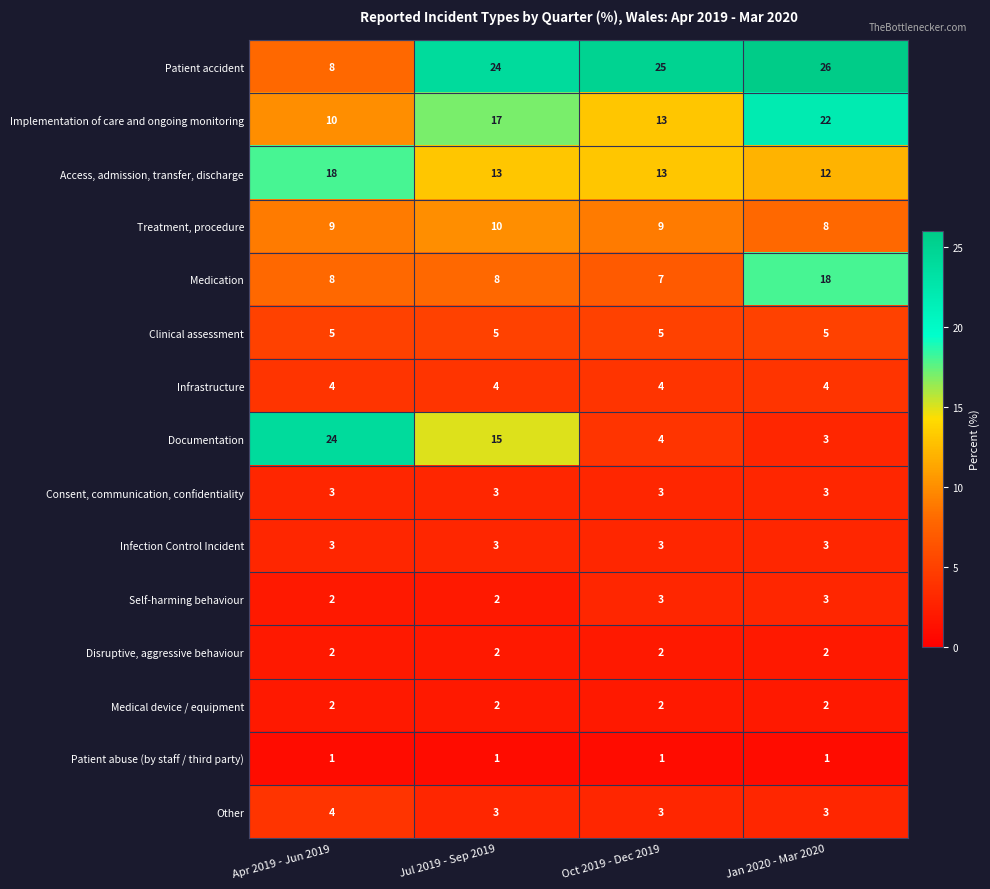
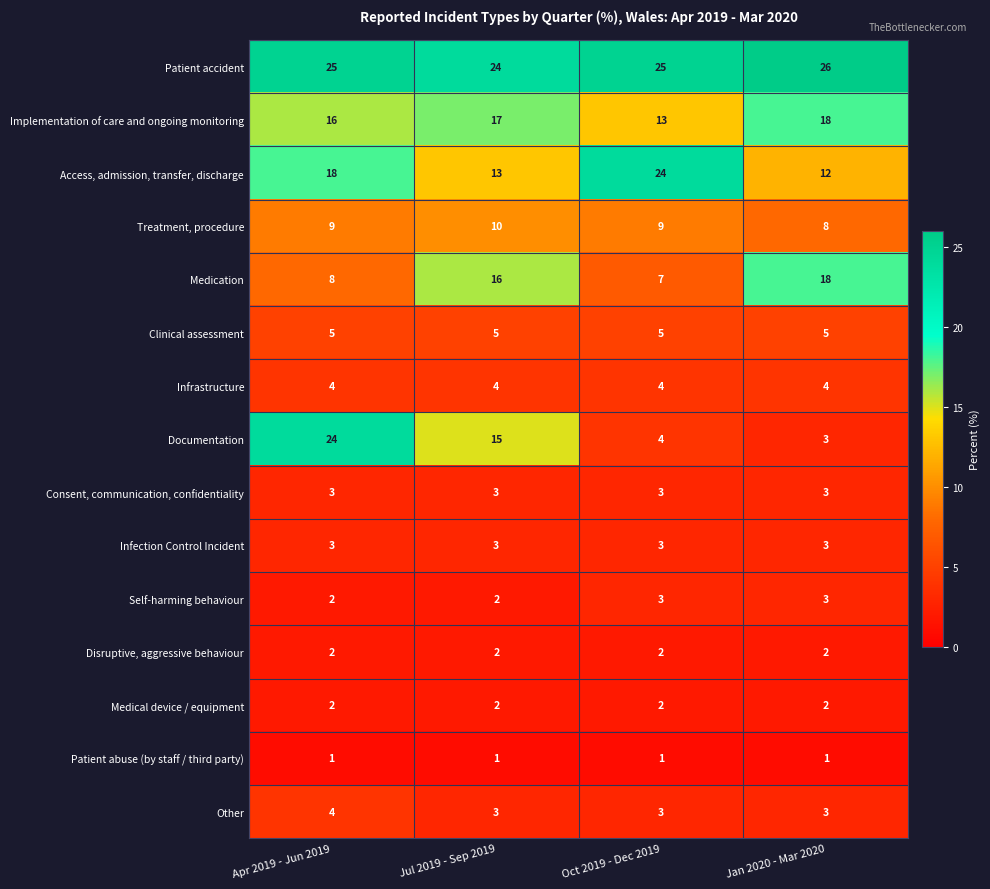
Patient accident, Apr 2019 - Jun 2019: 8 -> 25
Implementation of care and ongoing monitoring, Apr 2019 - Jun 2019: 10 -> 16
Implementation of care and ongoing monitoring, Jan 2020 - Mar 2020: 22 -> 18
Access, admission, transfer, discharge, Oct 2019 - Dec 2019: 13 -> 24
Medication, Jul 2019 - Sep 2019: 8 -> 16
